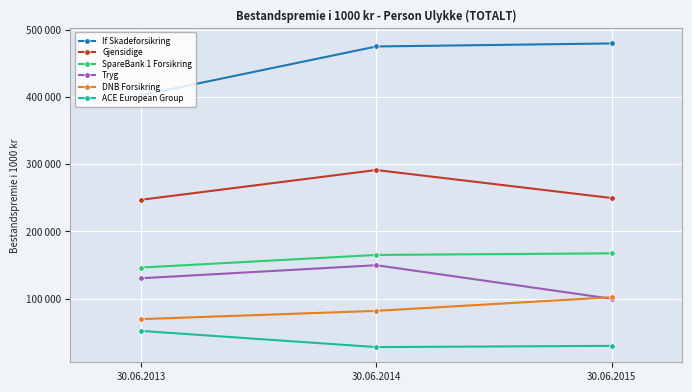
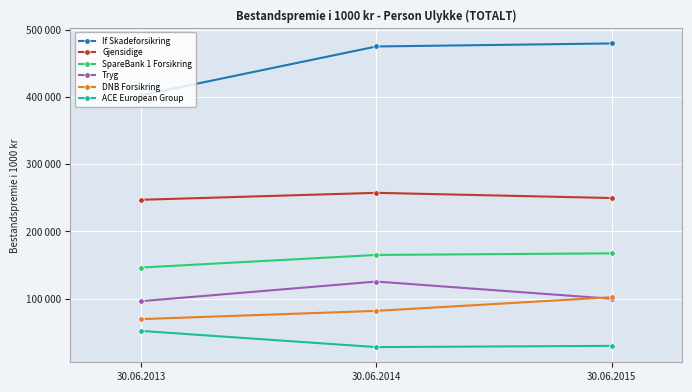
Tryg, 30.06.2013: 130000 -> 100000
Gjensidige, 30.06.2014: 290000 -> 260000
Tryg, 30.06.2014: 150000 -> 130000
